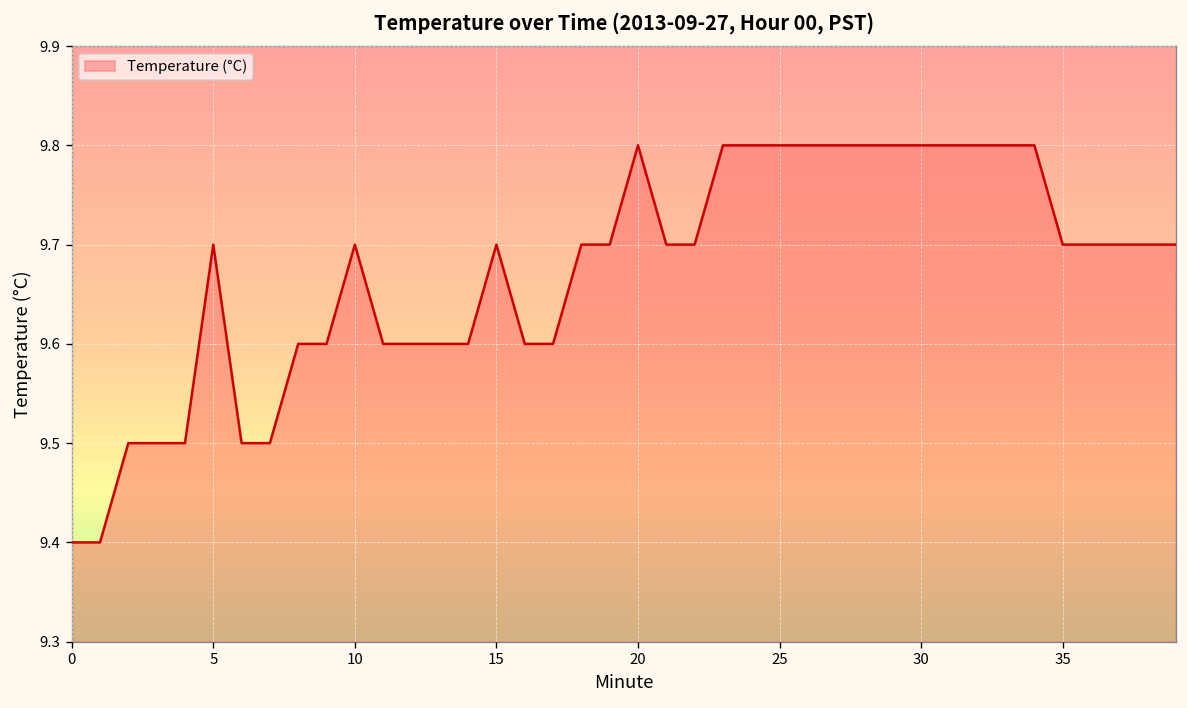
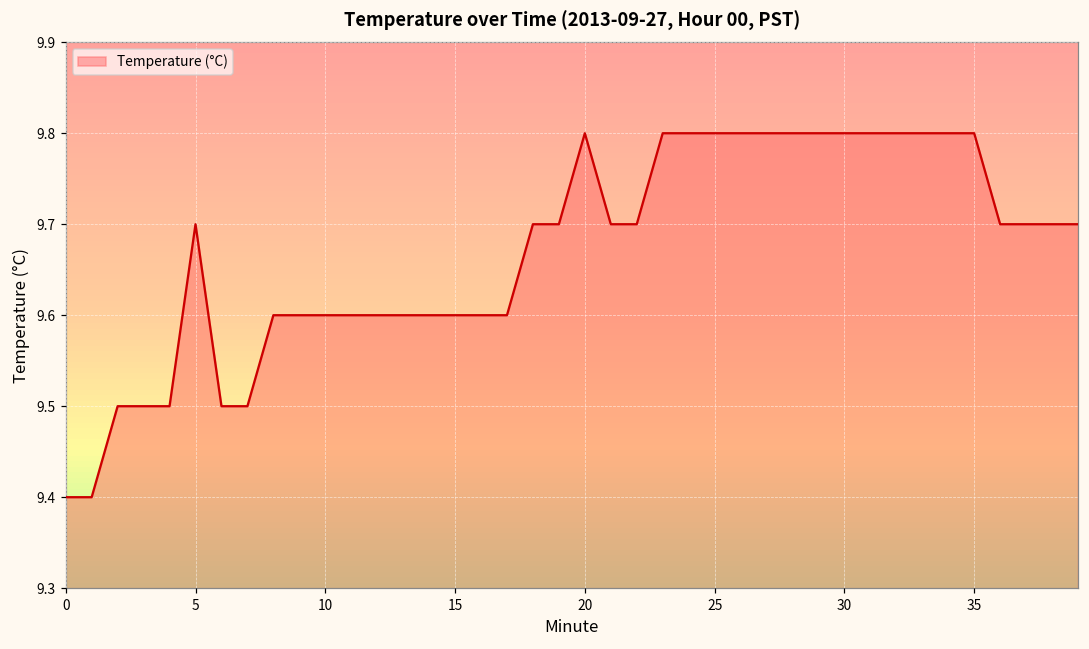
10: 9.7 -> 9.6
15: 9.7 -> 9.6
35: 9.7 -> 9.8
